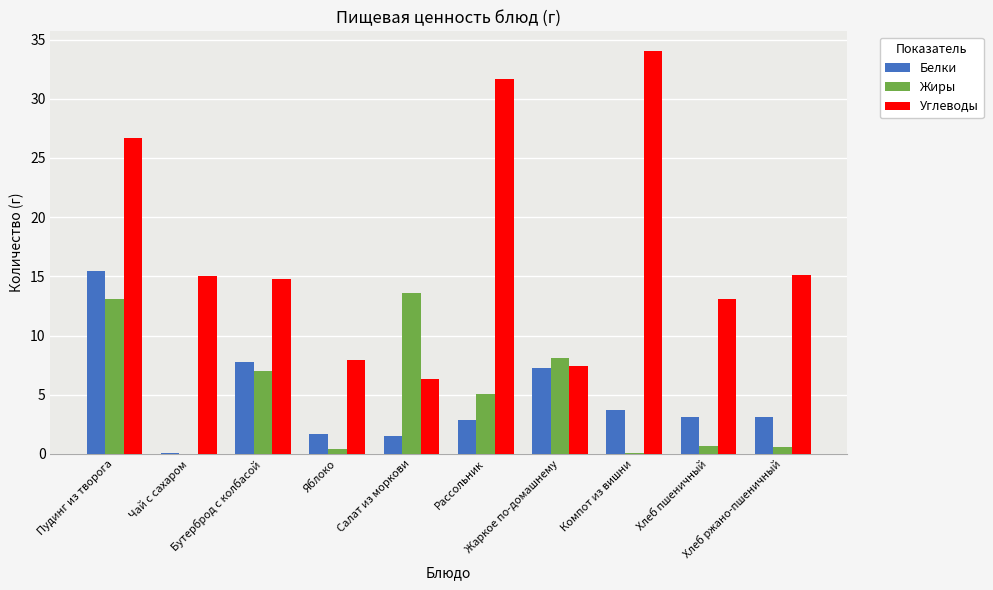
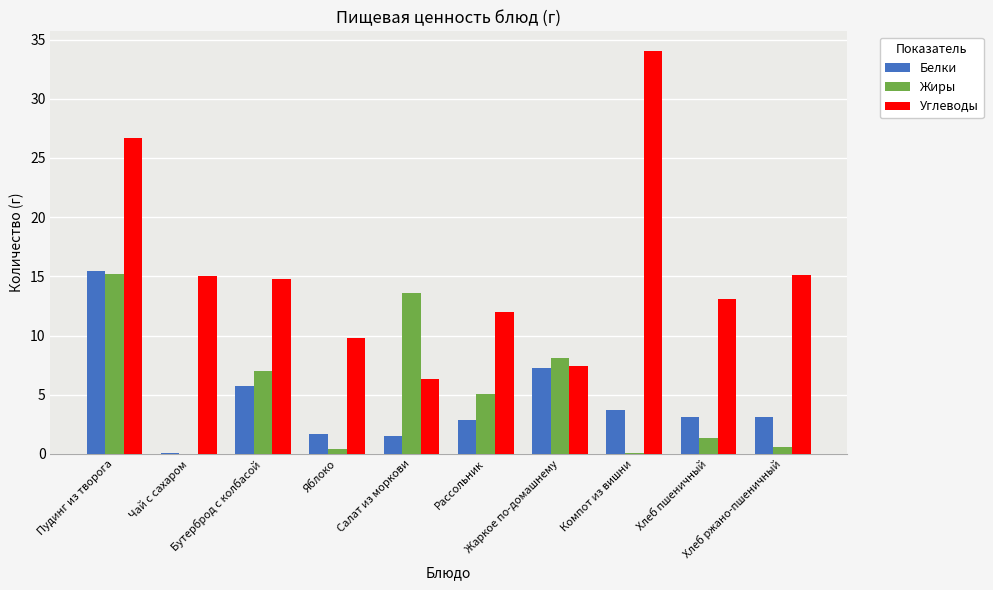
Жиры, Пудинг из творога: 13.1 -> 15.2
Белки, Бутерброд с колбасой: 7.8 -> 5.7
Углеводы, Яблоко: 7.9 -> 9.8
Углеводы, Рассольник: 31.7 -> 12.0
Жиры, Хлеб пшеничный: 0.6 -> 1.4
